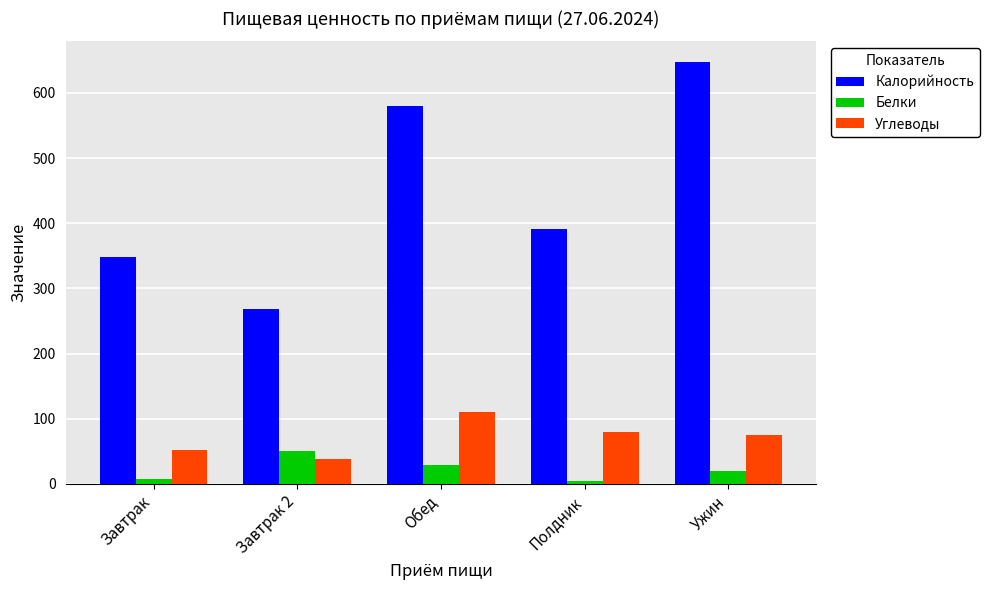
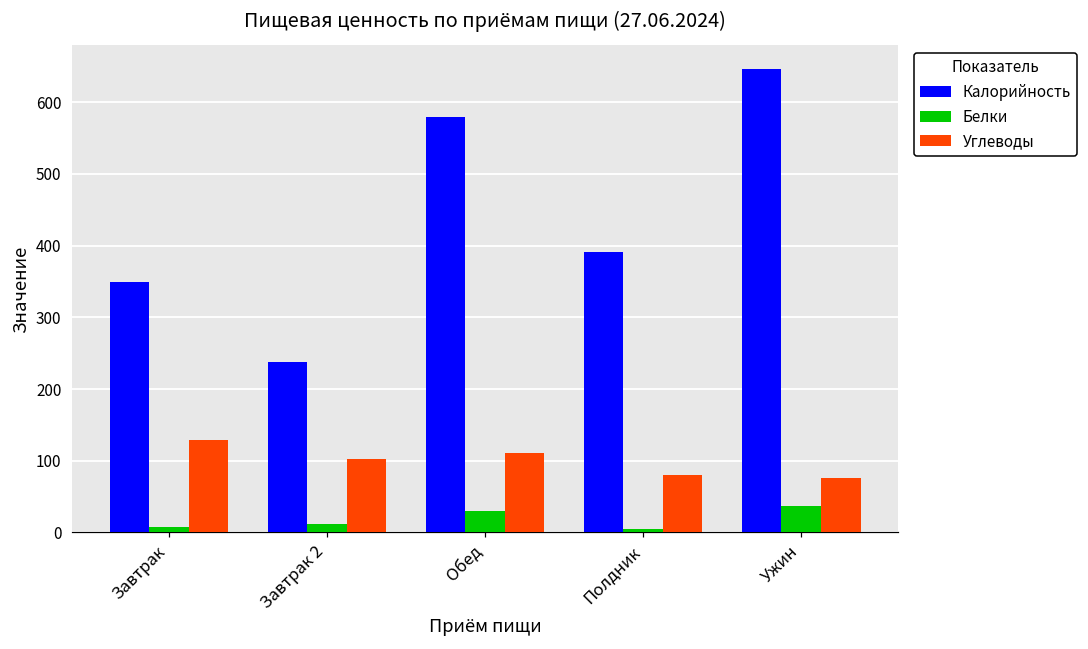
Углеводы, Завтрак: 50 -> 130
Калорийность, Завтрак 2: 270 -> 240
Белки, Завтрак 2: 50 -> 10
Углеводы, Завтрак 2: 40 -> 100
Белки, Ужин: 20 -> 40
